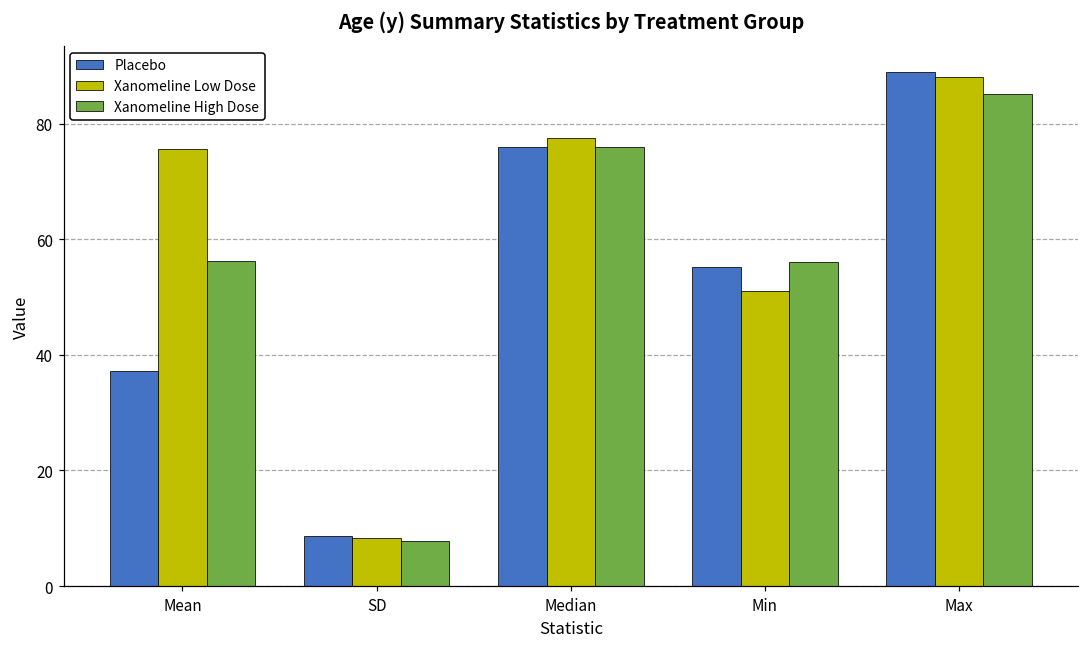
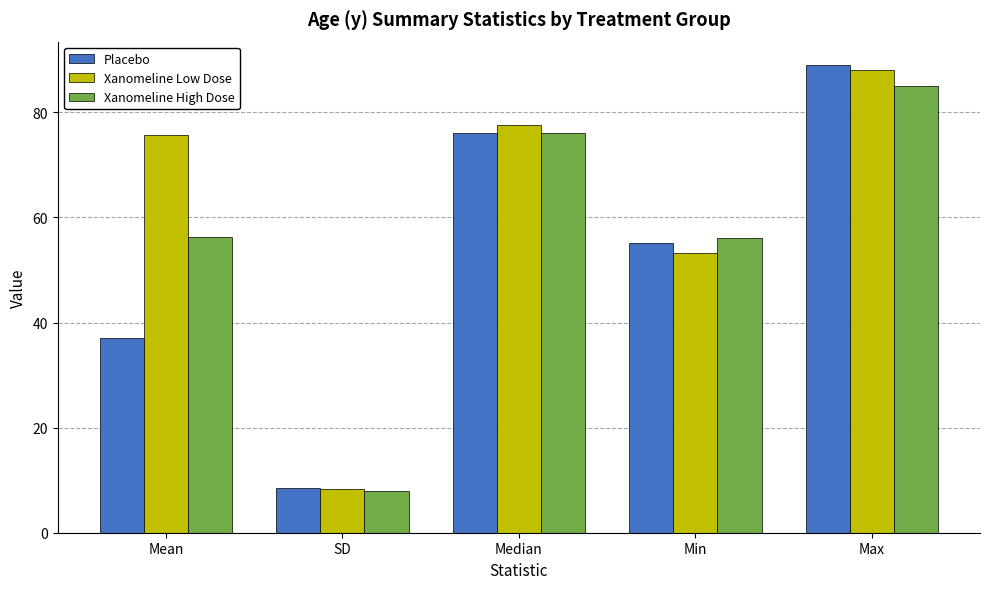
Xanomeline Low Dose, Min: 51 -> 53
